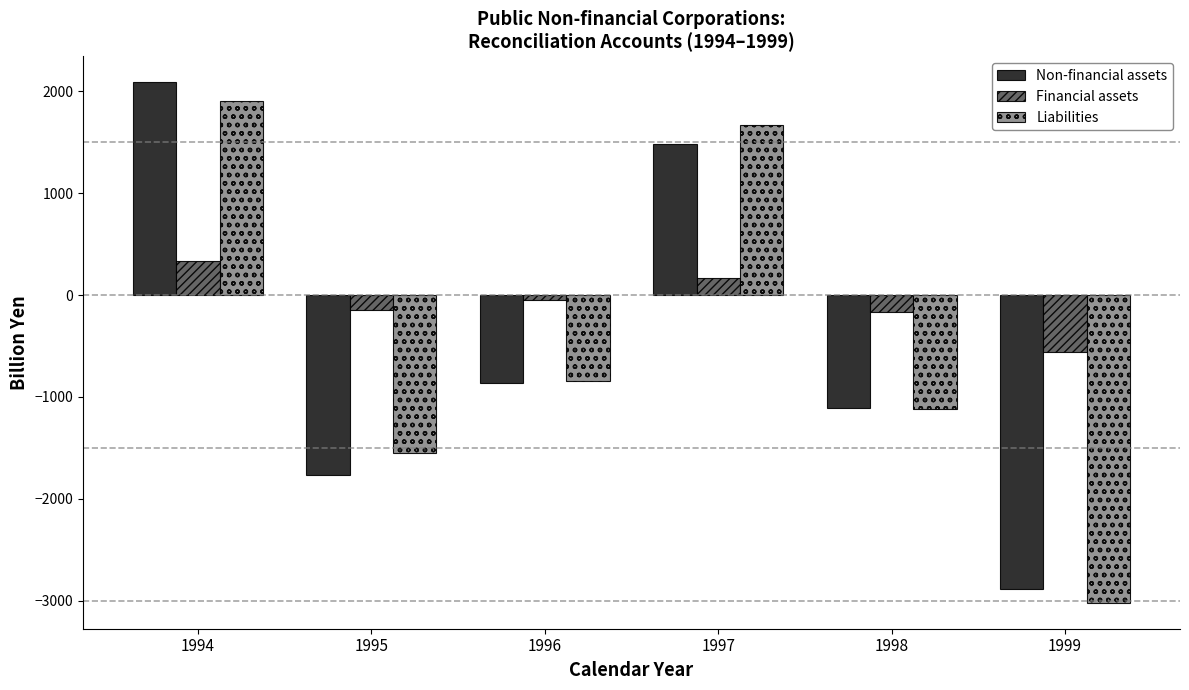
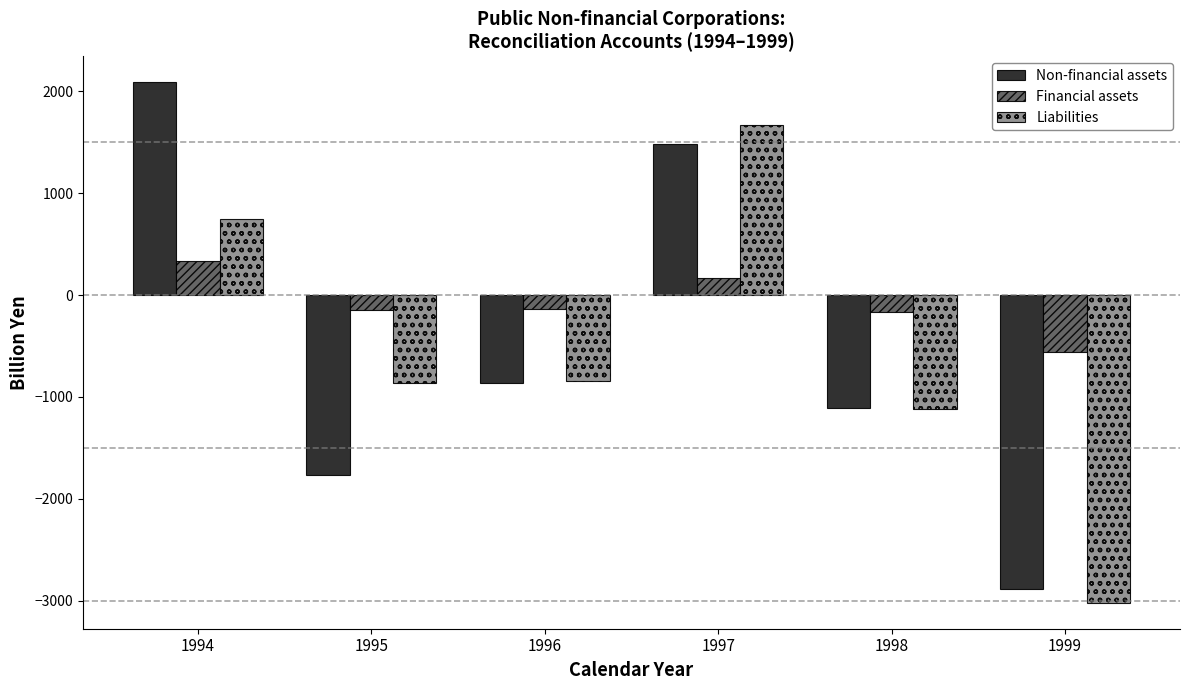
Liabilities, 1994: 1900 -> 750
Liabilities, 1995: -1550 -> -860
Financial assets, 1996: -50 -> -130
